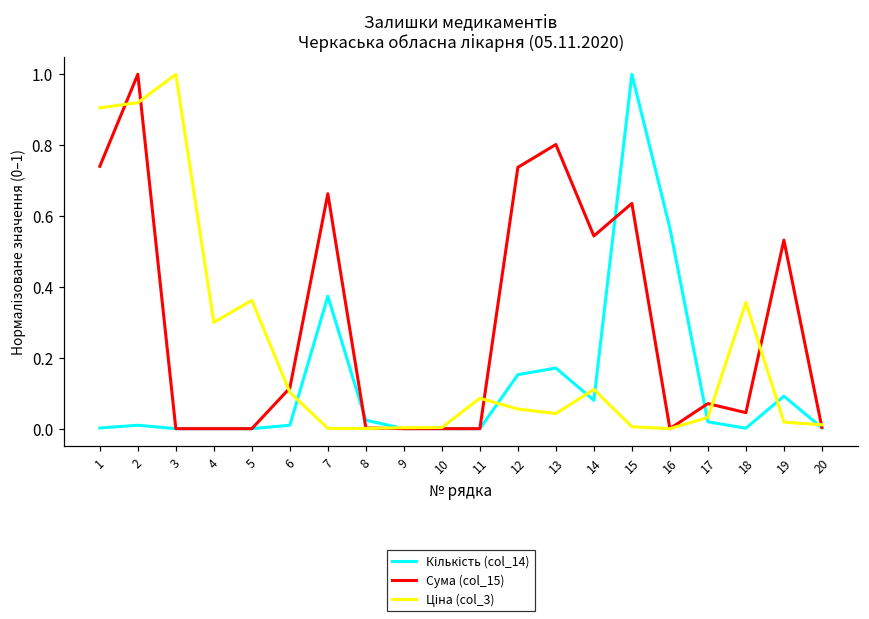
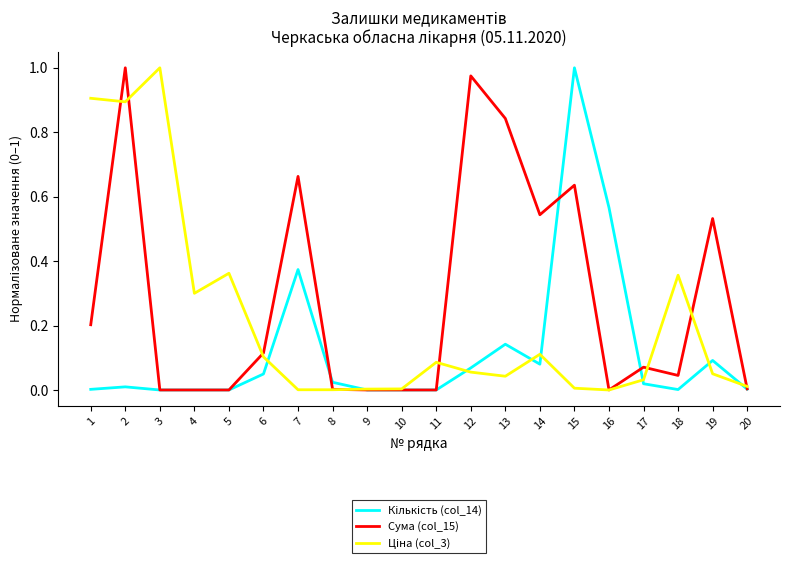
Сума (col_15), 1: 0.74 -> 0.20
Ціна (col_3), 2: 0.92 -> 0.89
Кількість (col_14), 6: 0.01 -> 0.05
Кількість (col_14), 12: 0.15 -> 0.07
Сума (col_15), 12: 0.74 -> 0.97
Кількість (col_14), 13: 0.17 -> 0.14
Сума (col_15), 13: 0.80 -> 0.84
Ціна (col_3), 19: 0.02 -> 0.05
